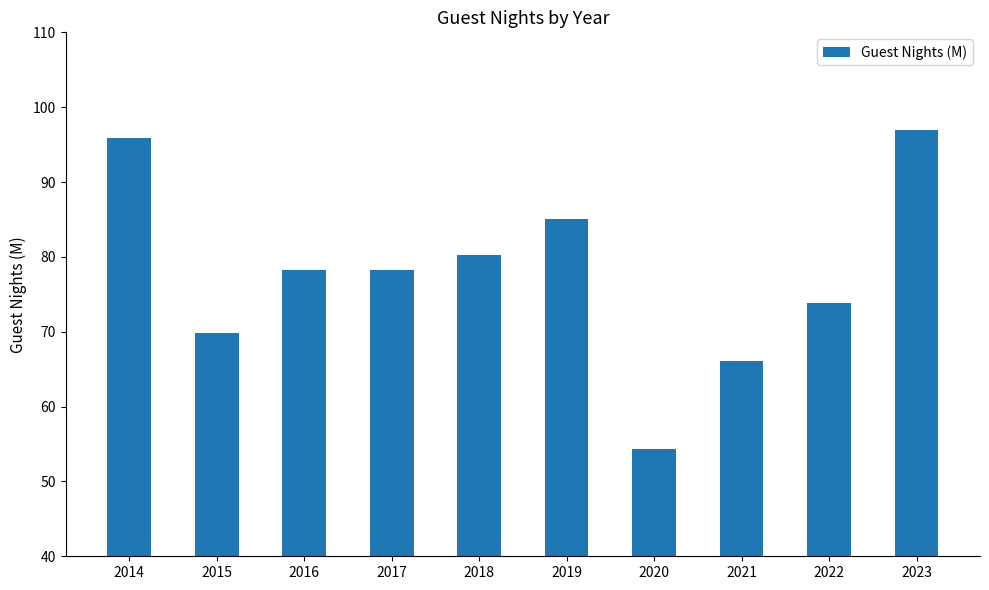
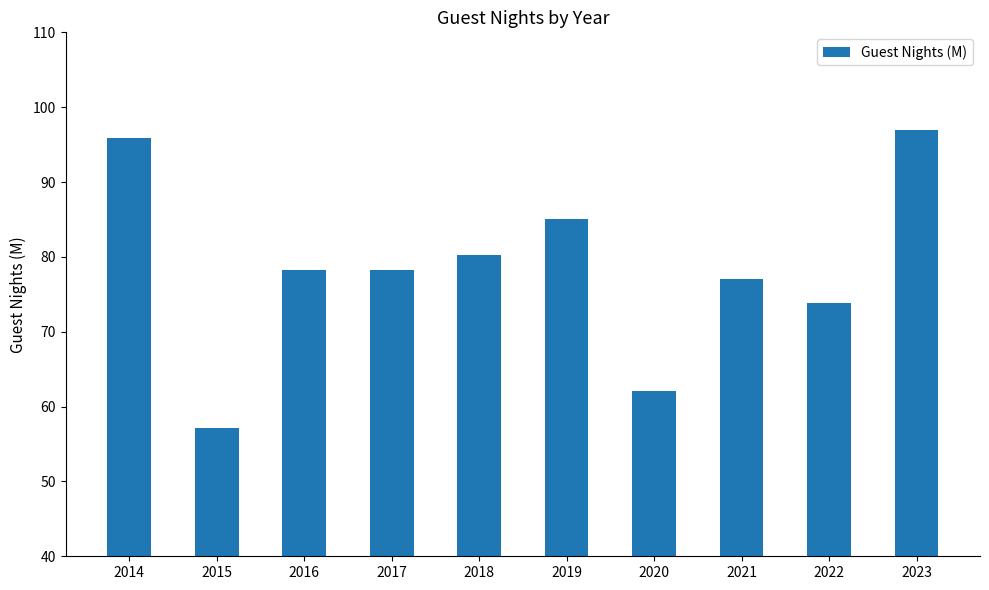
2015: 70 -> 57
2020: 54 -> 62
2021: 66 -> 77
